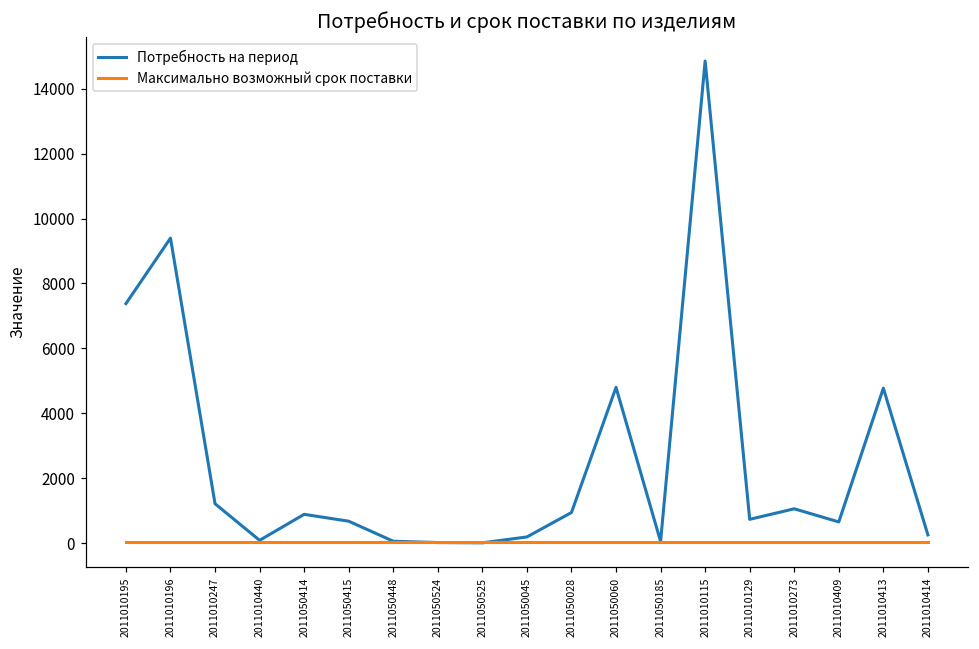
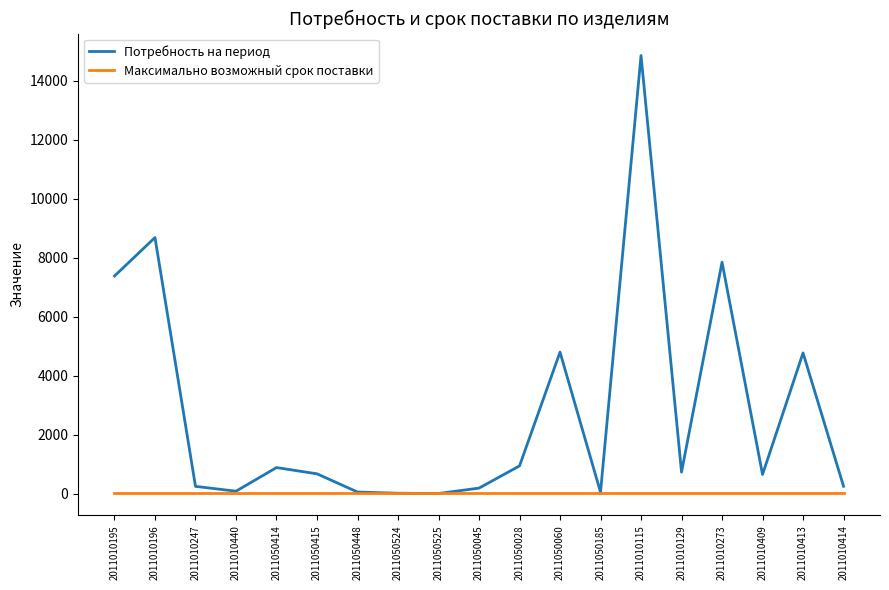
Потребность на период, 2011010196: 9400 -> 8700
Потребность на период, 2011010247: 1200 -> 200
Потребность на период, 2011010273: 1100 -> 7800
